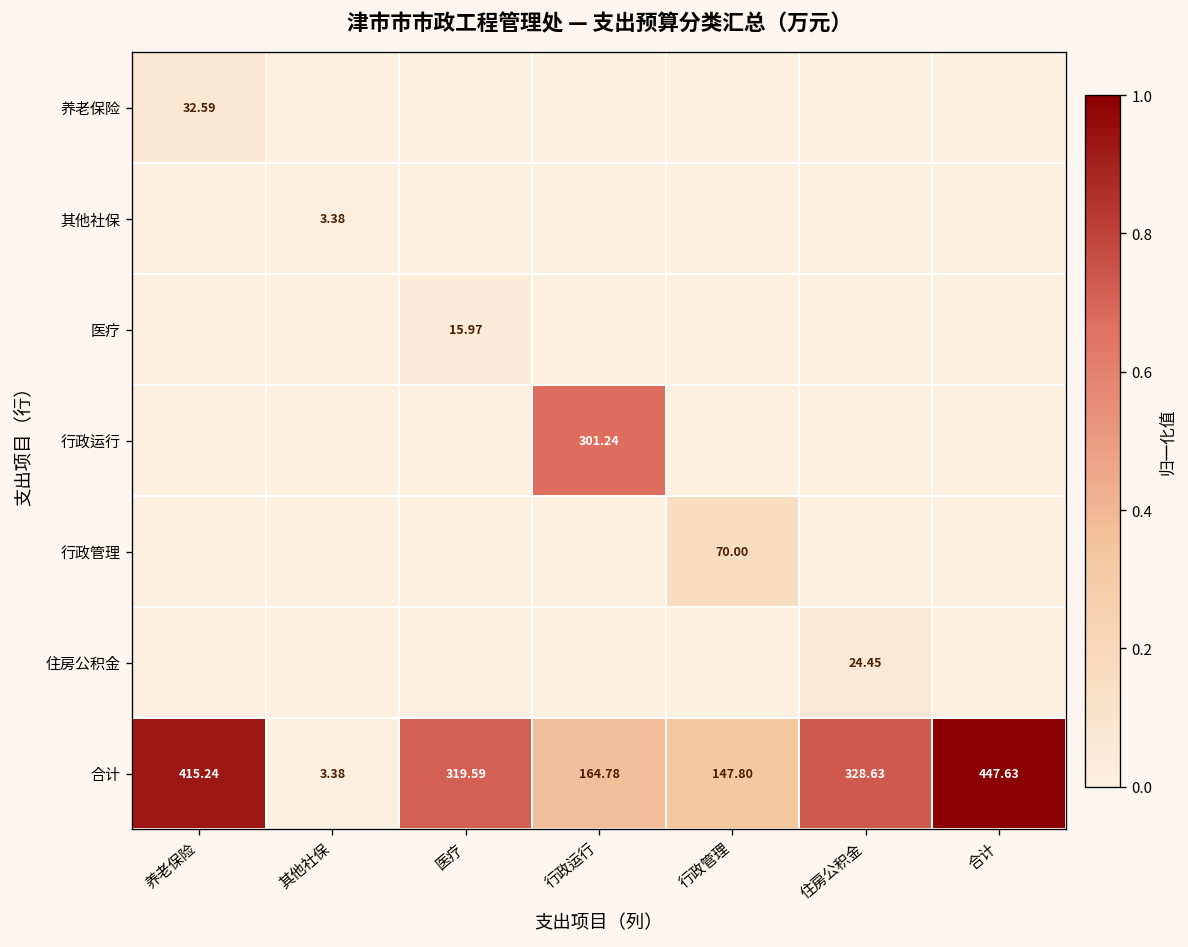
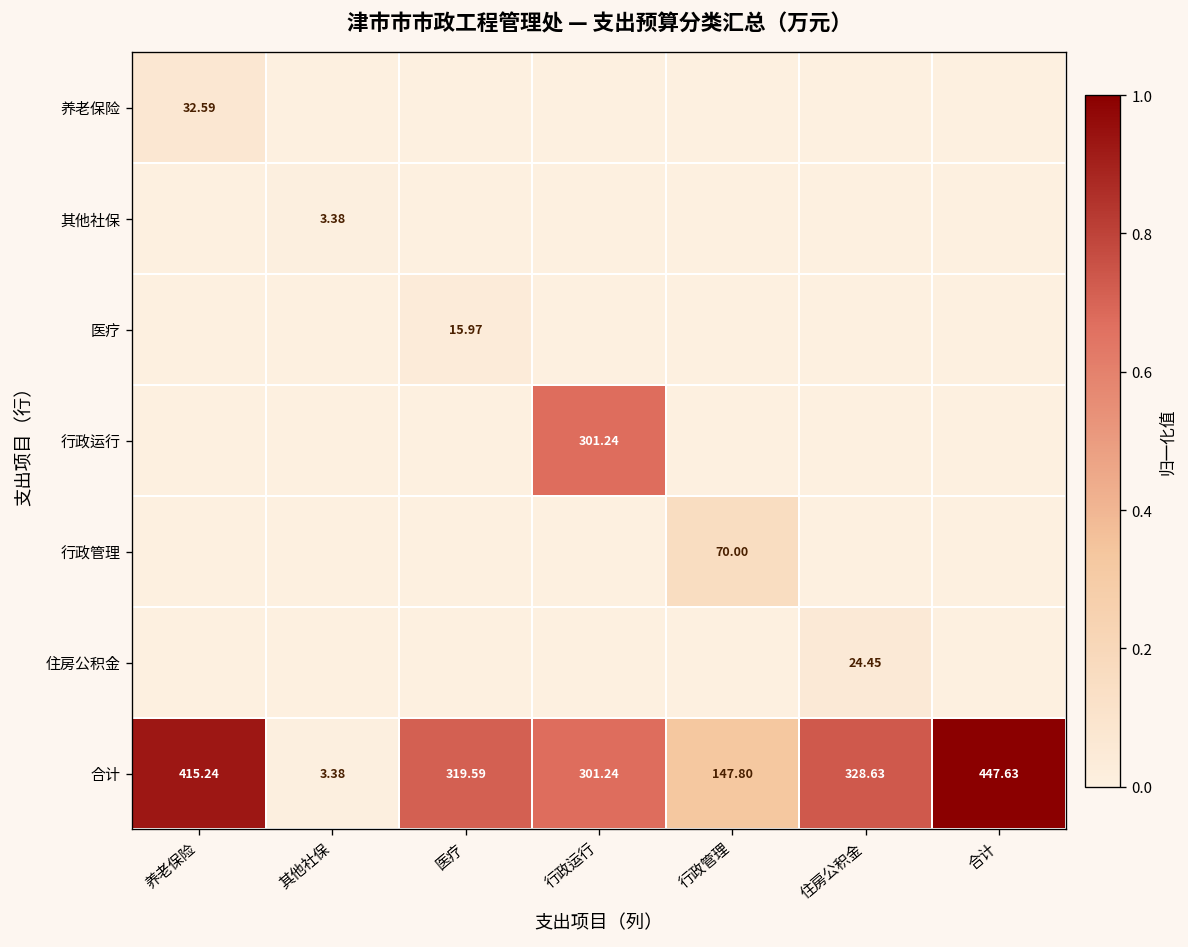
合计, 行政运行: 164.78 -> 301.24
